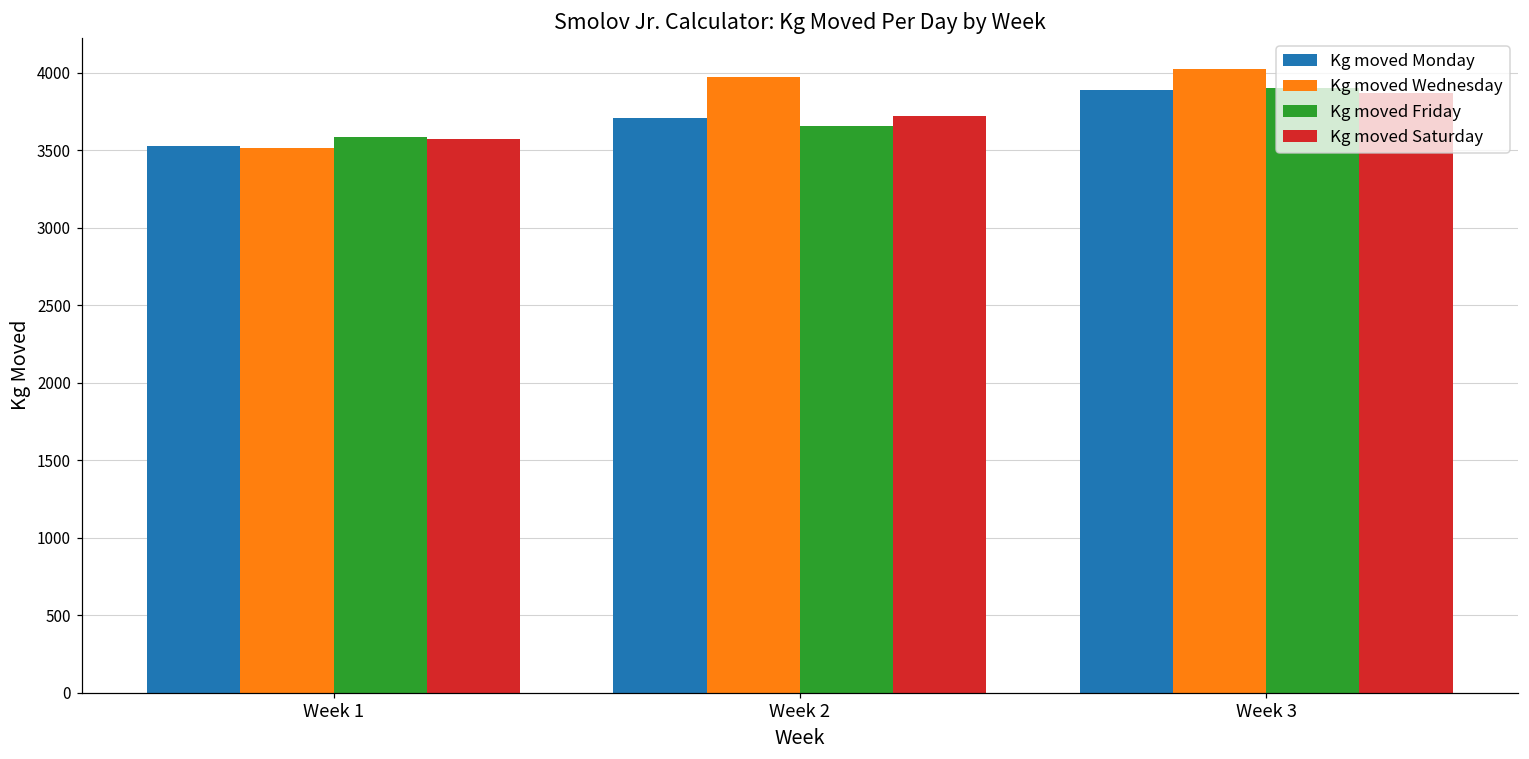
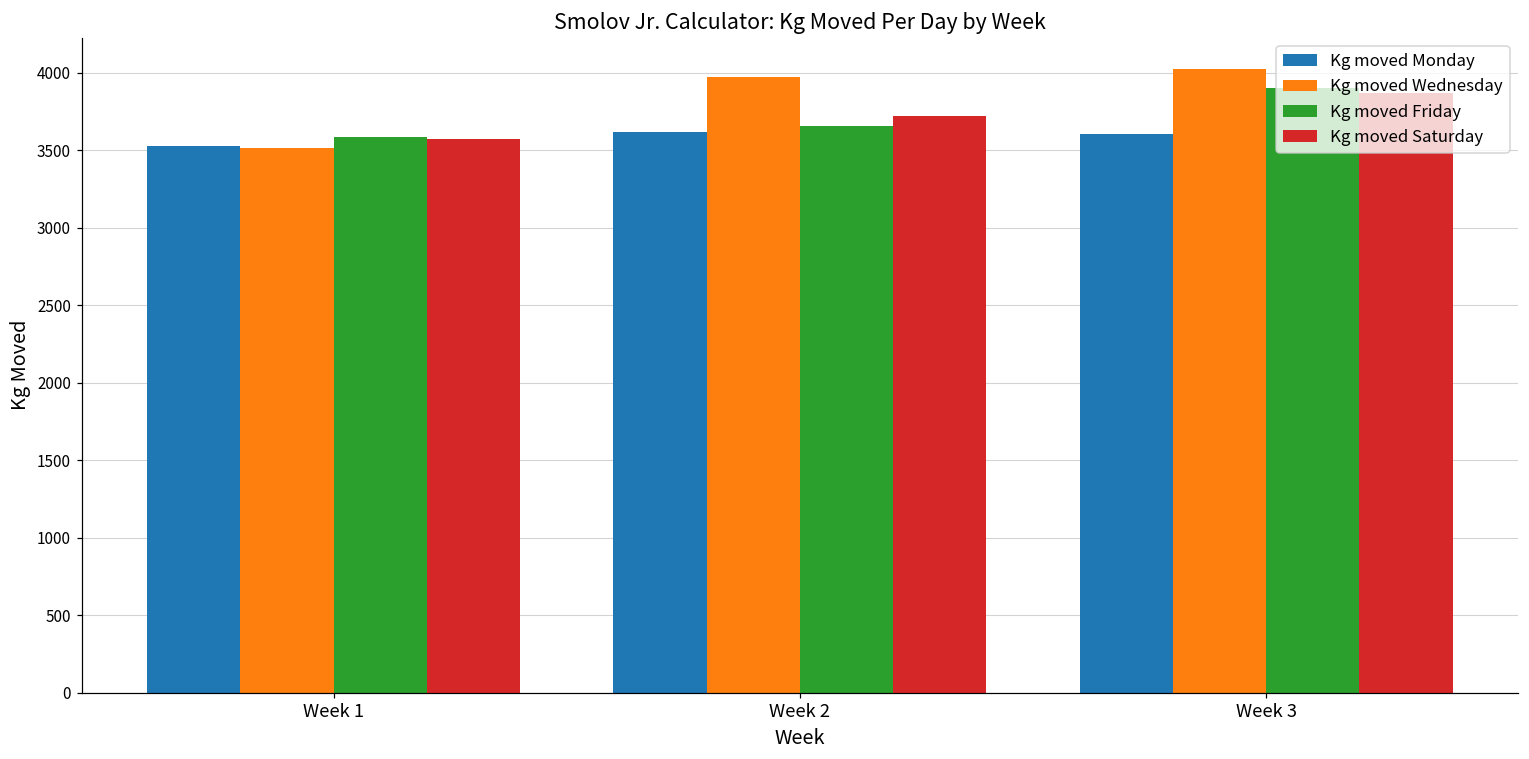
Kg moved Monday, Week 2: 3710 -> 3620
Kg moved Monday, Week 3: 3890 -> 3610
